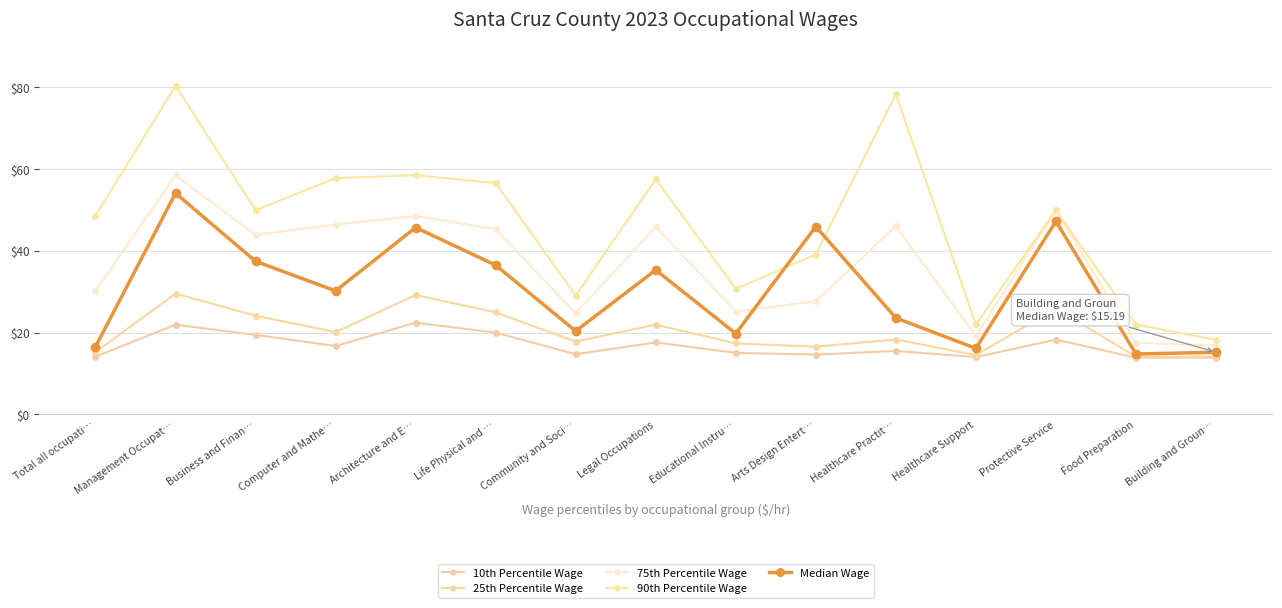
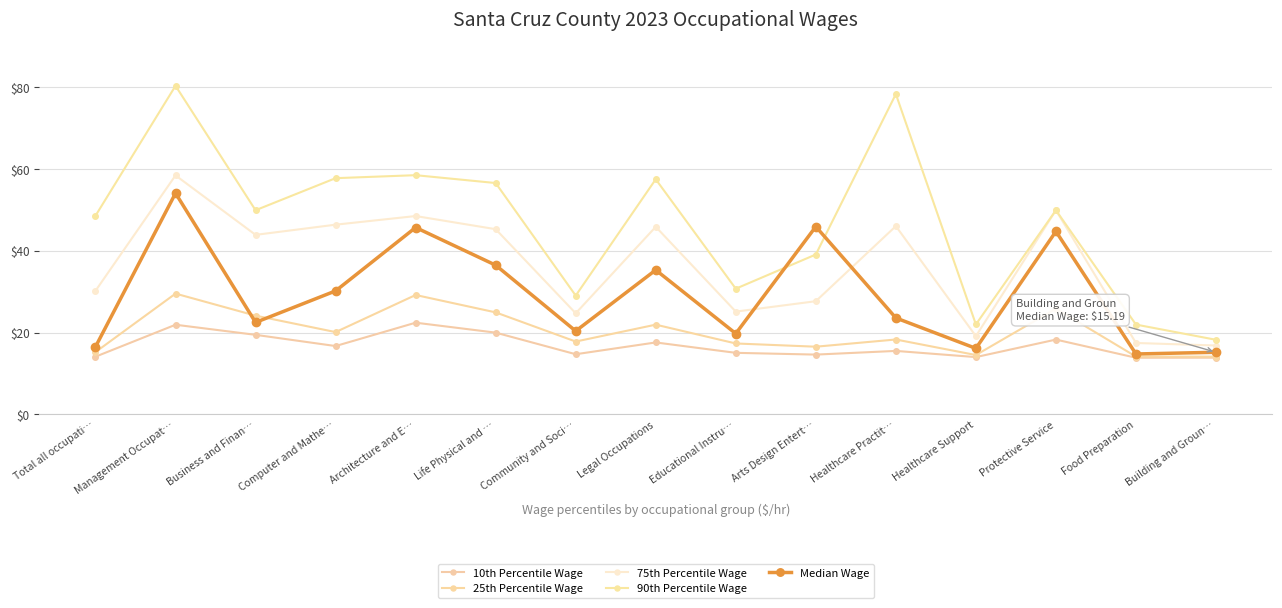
Median Wage, Business and Finan…: $37 -> $22
Median Wage, Protective Service: $47 -> $45
